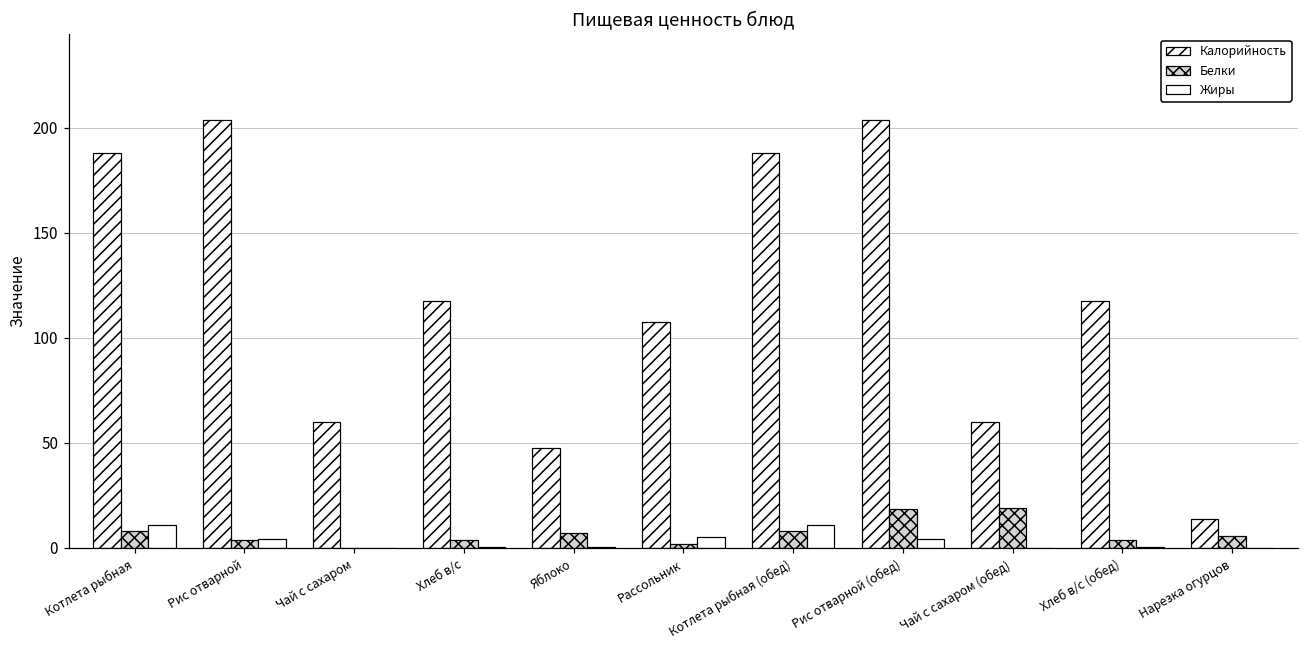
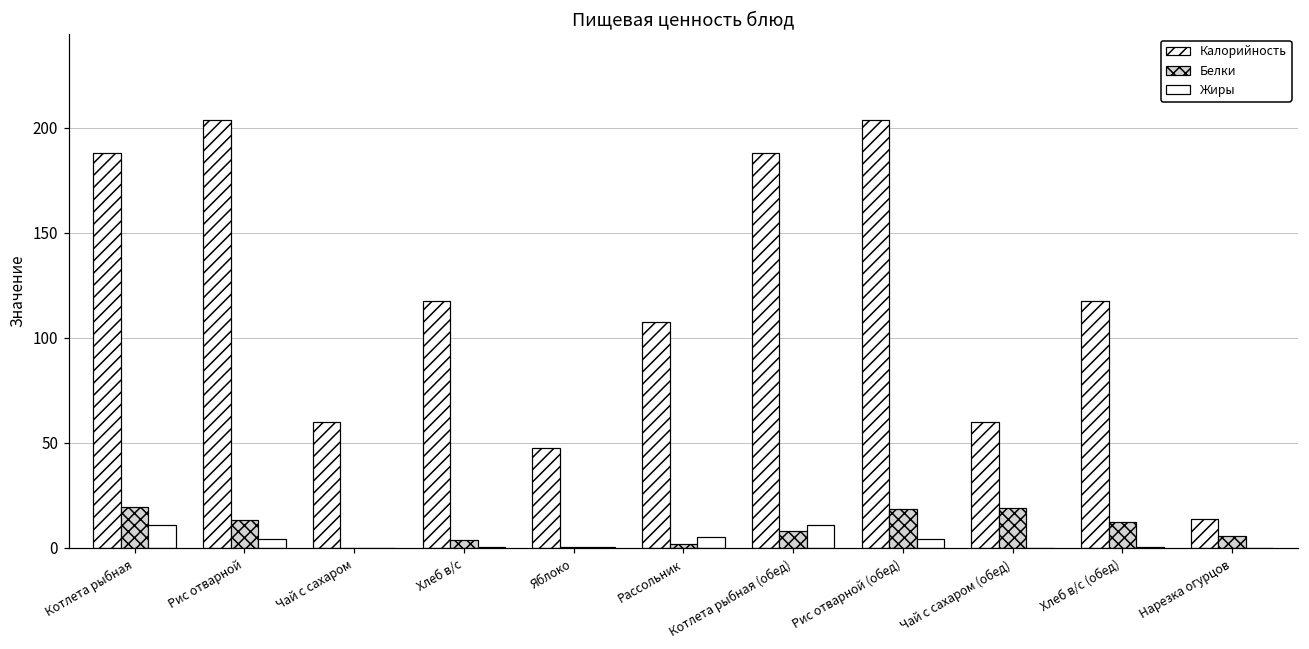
Белки, Котлета рыбная: 8 -> 19
Белки, Рис отварной: 4 -> 13
Белки, Яблоко: 7 -> 0
Белки, Хлеб в/с (обед): 4 -> 13
